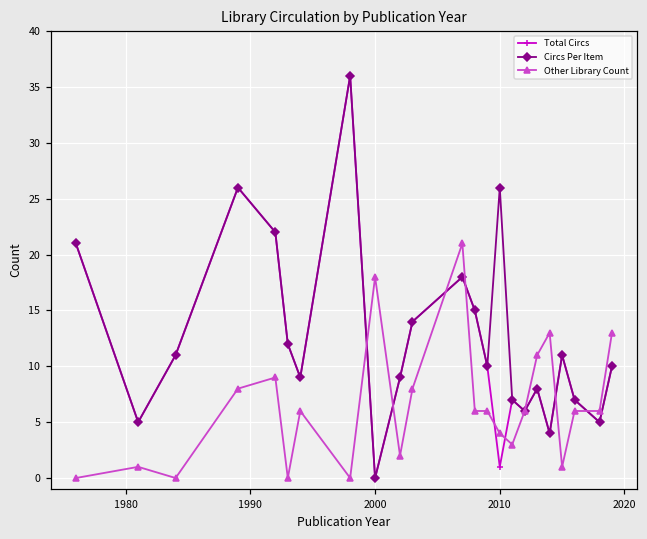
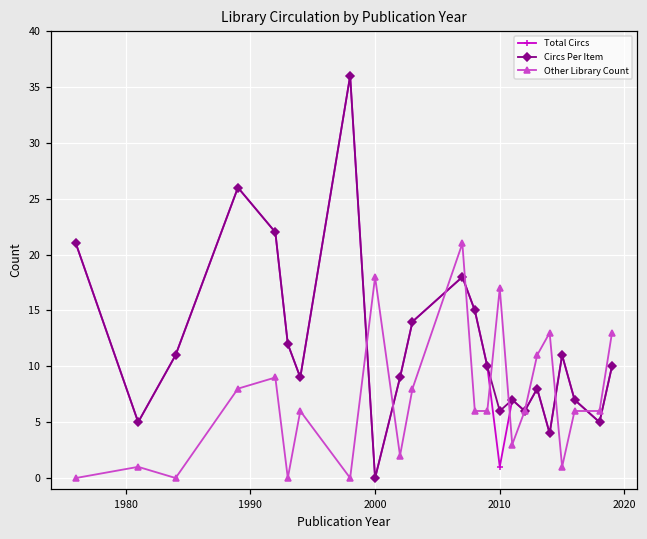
Circs Per Item, 2010: 26 -> 6
Other Library Count, 2010: 4 -> 17
